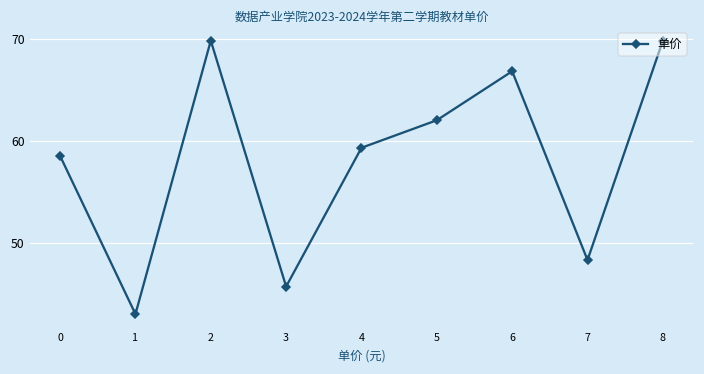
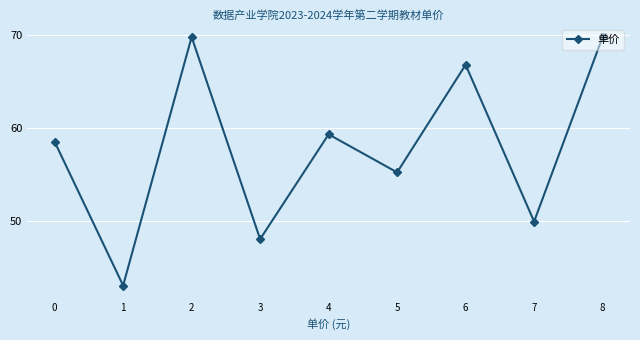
3: 46 -> 48
5: 62 -> 55
7: 48 -> 50
